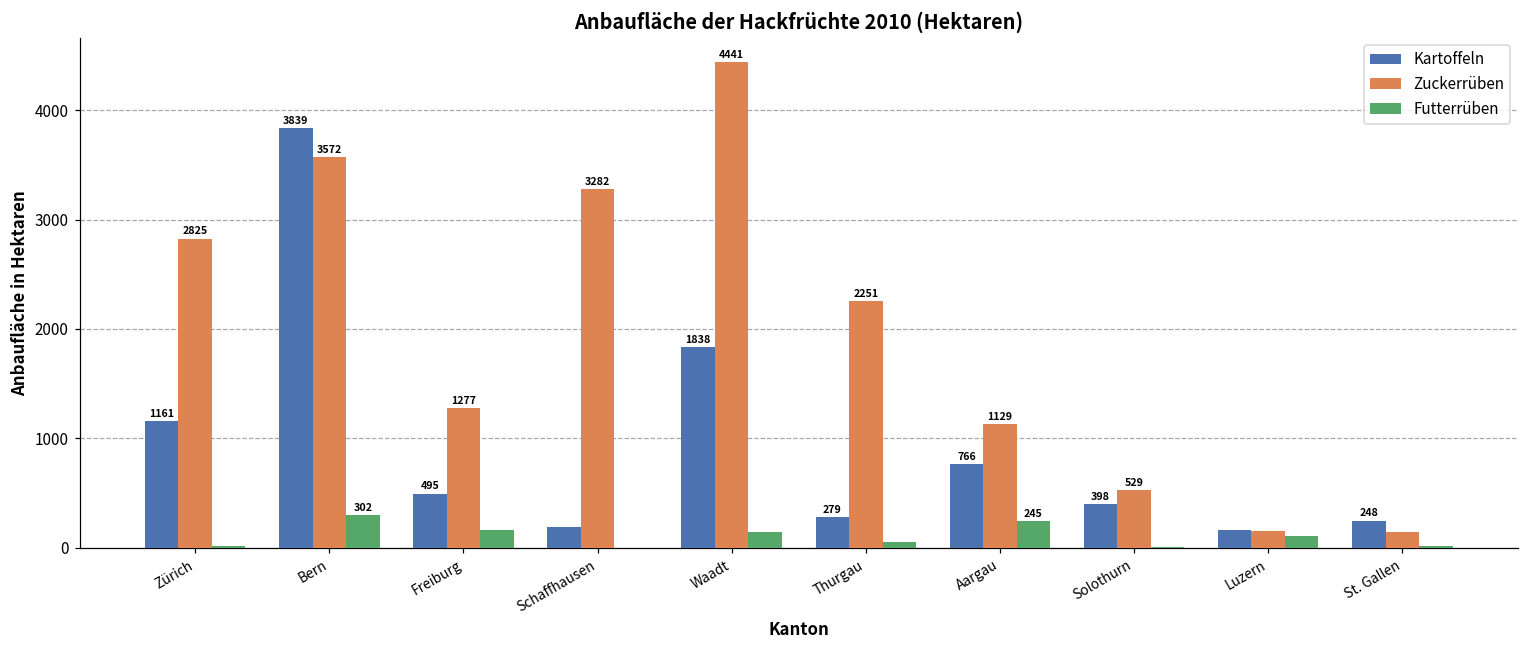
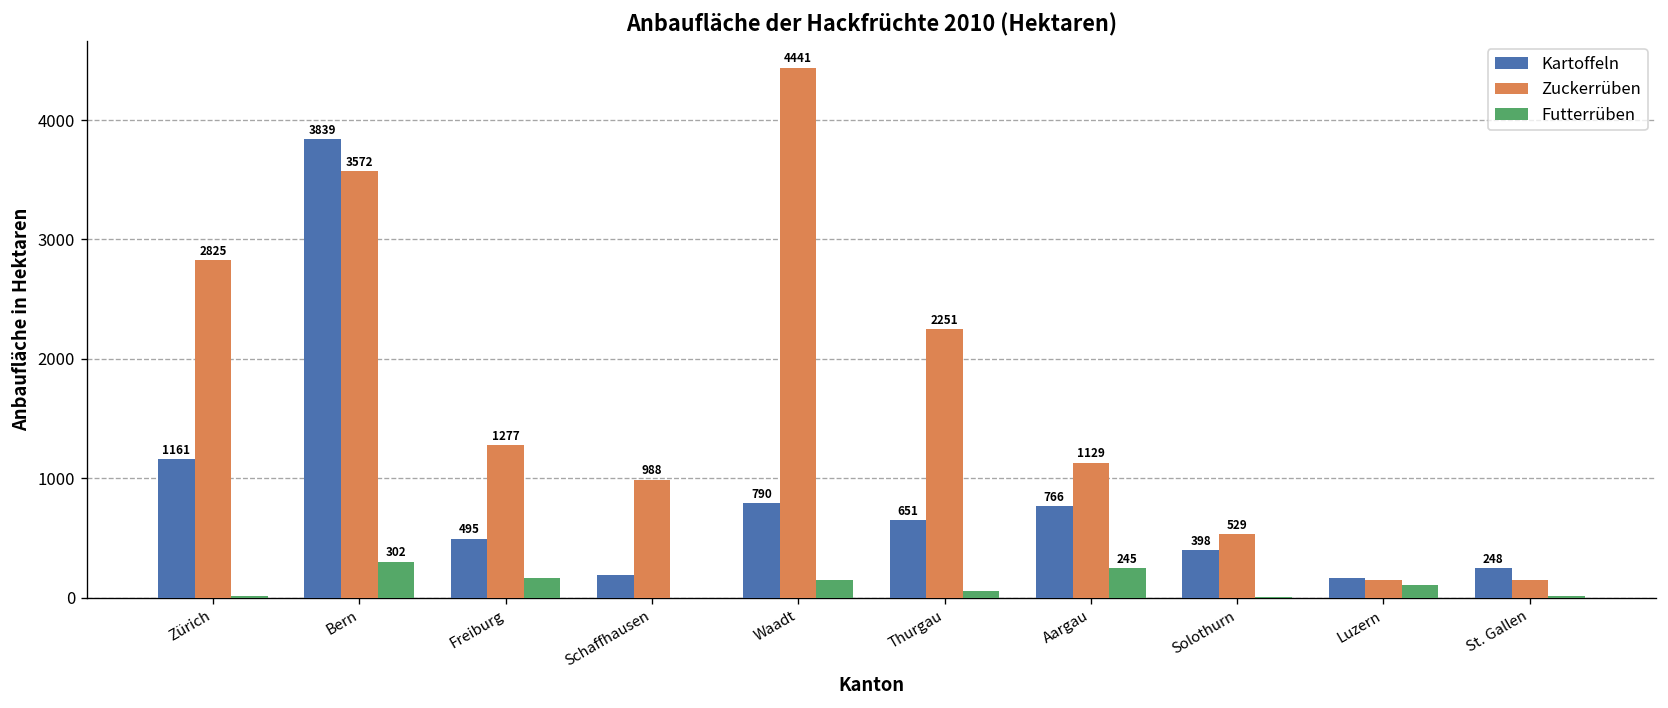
Zuckerrüben, Schaffhausen: 3282 -> 988
Kartoffeln, Waadt: 1838 -> 790
Kartoffeln, Thurgau: 279 -> 651
